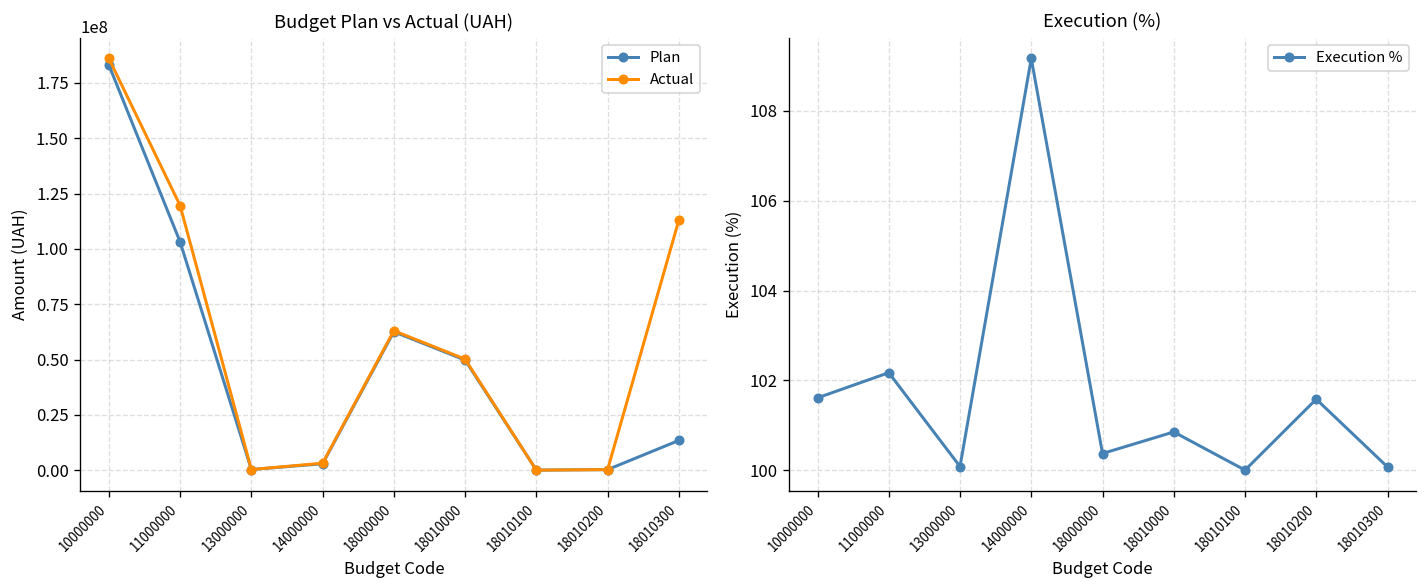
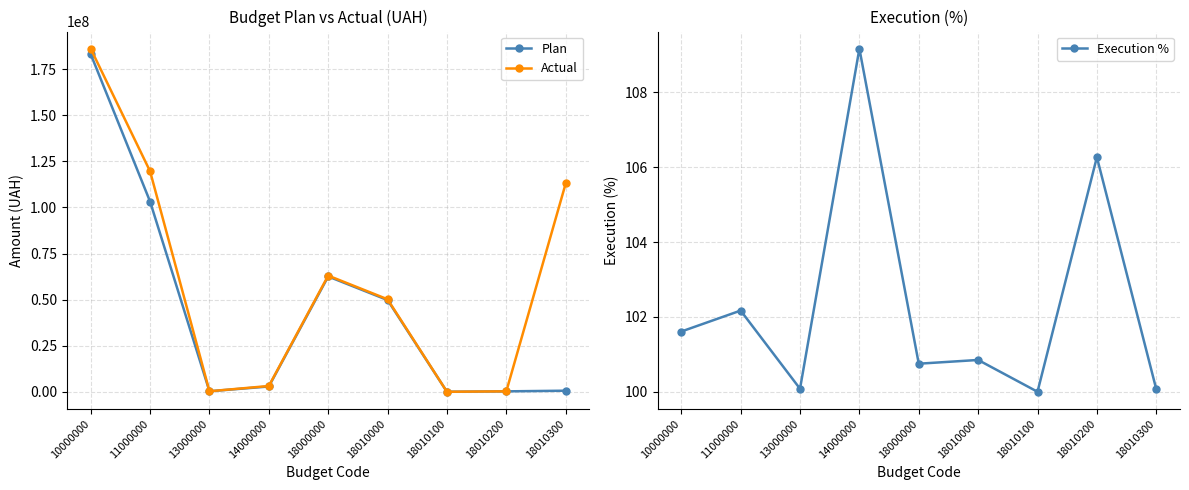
Budget Plan vs Actual (UAH), Plan, 18010300: 13000000 -> 1000000
Execution (%), 18000000: 100.4 -> 100.8
Execution (%), 18010200: 101.6 -> 106.3
